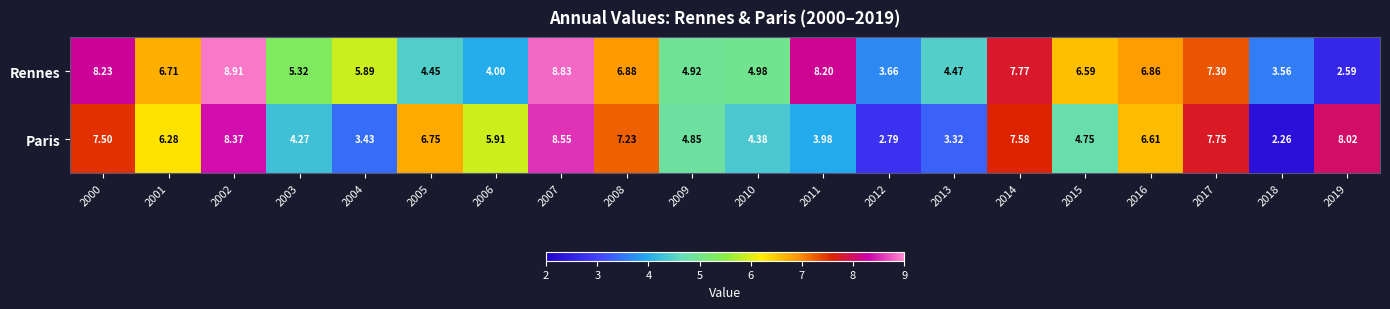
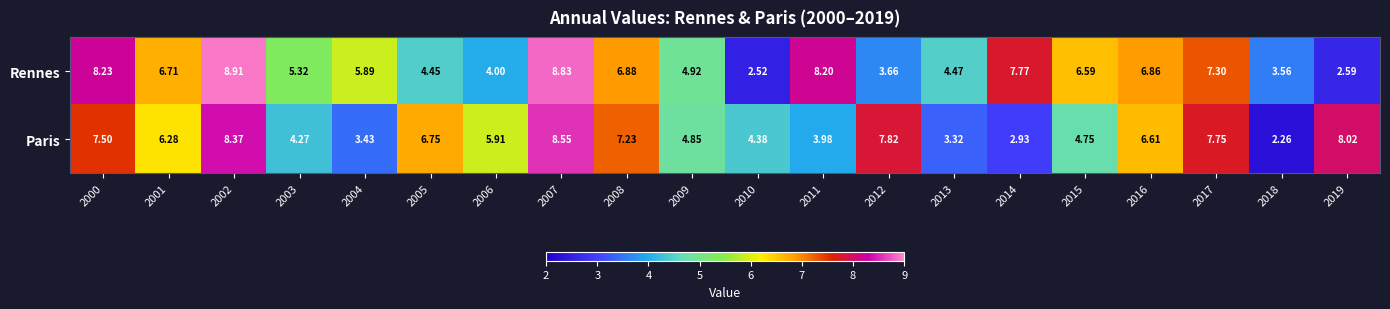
Rennes, 2010: 4.98 -> 2.52
Paris, 2012: 2.79 -> 7.82
Paris, 2014: 7.58 -> 2.93
